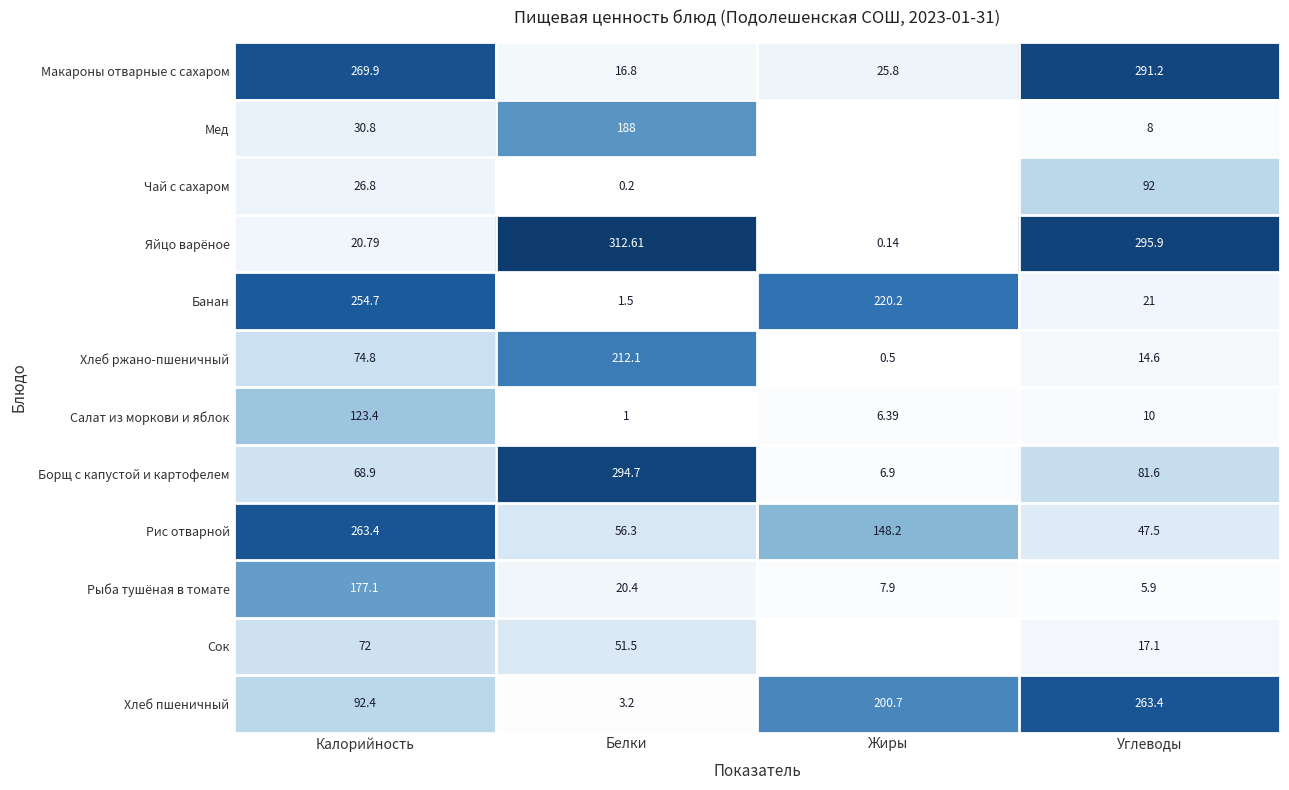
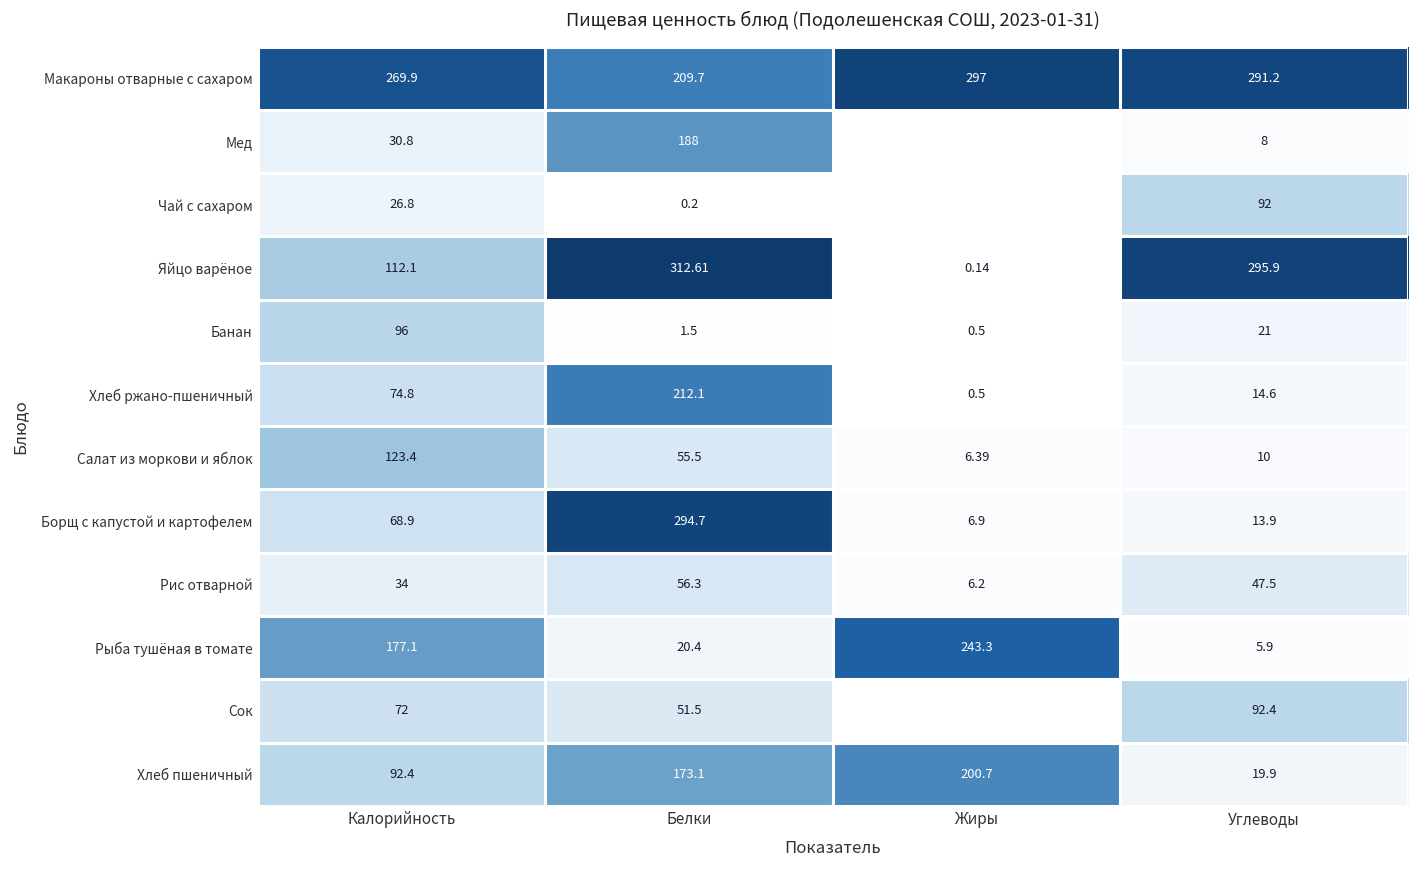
Макароны отварные с сахаром, Белки: 16.8 -> 209.7
Макароны отварные с сахаром, Жиры: 25.8 -> 297
Яйцо варёное, Калорийность: 20.79 -> 112.1
Банан, Калорийность: 254.7 -> 96
Банан, Жиры: 220.2 -> 0.5
Салат из моркови и яблок, Белки: 1 -> 55.5
Борщ с капустой и картофелем, Углеводы: 81.6 -> 13.9
Рис отварной, Калорийность: 263.4 -> 34
Рис отварной, Жиры: 148.2 -> 6.2
Рыба тушёная в томате, Жиры: 7.9 -> 243.3
Сок, Углеводы: 17.1 -> 92.4
Хлеб пшеничный, Белки: 3.2 -> 173.1
Хлеб пшеничный, Углеводы: 263.4 -> 19.9
